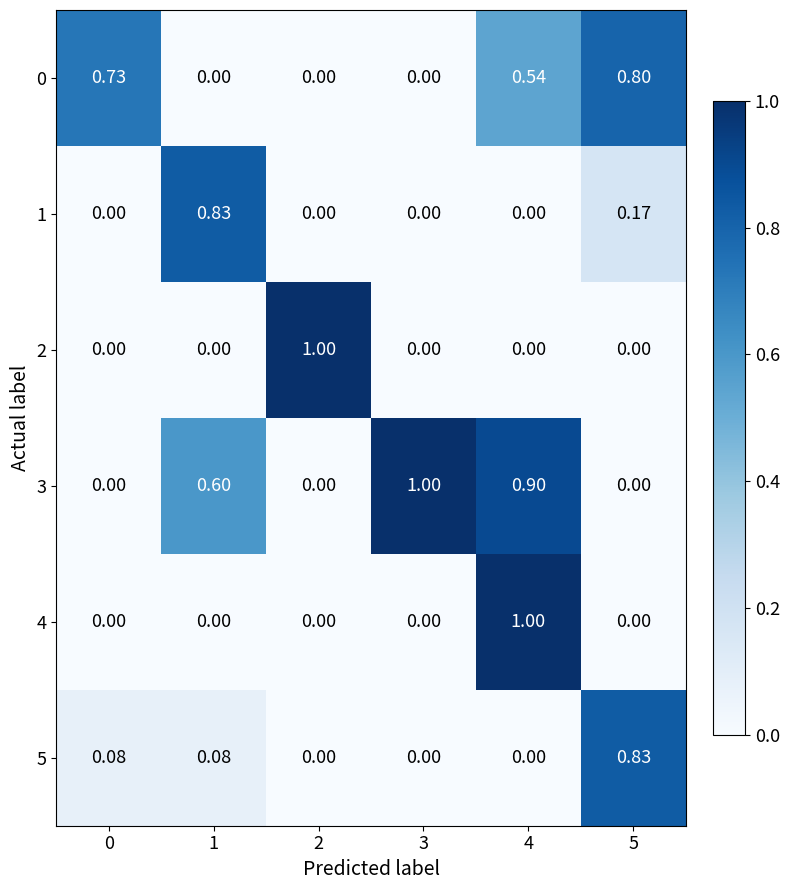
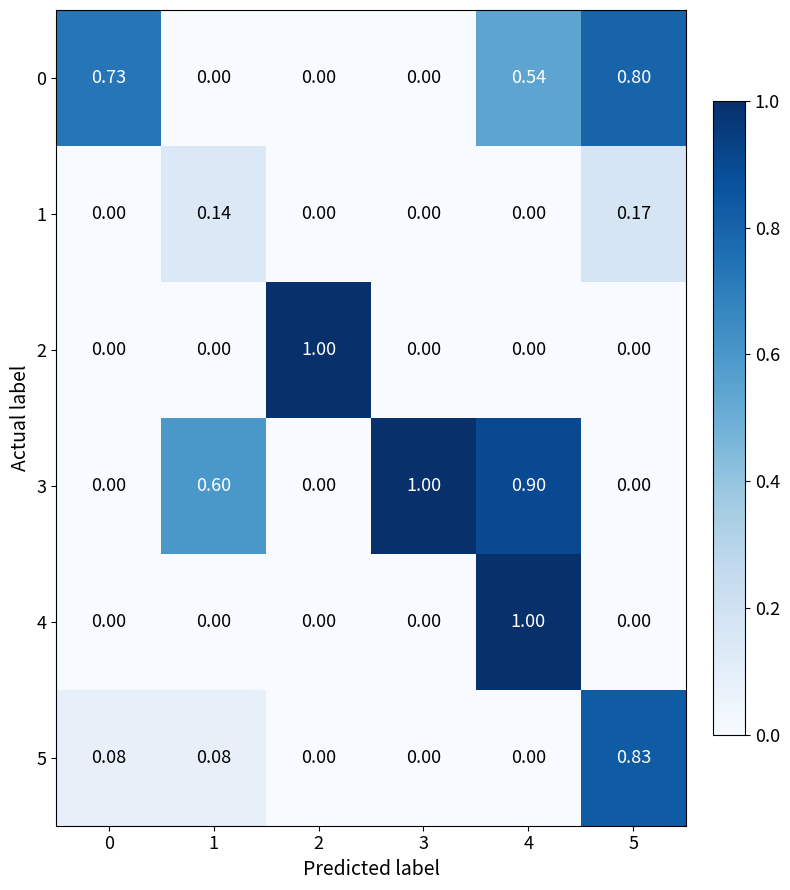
1, 1: 0.83 -> 0.14
